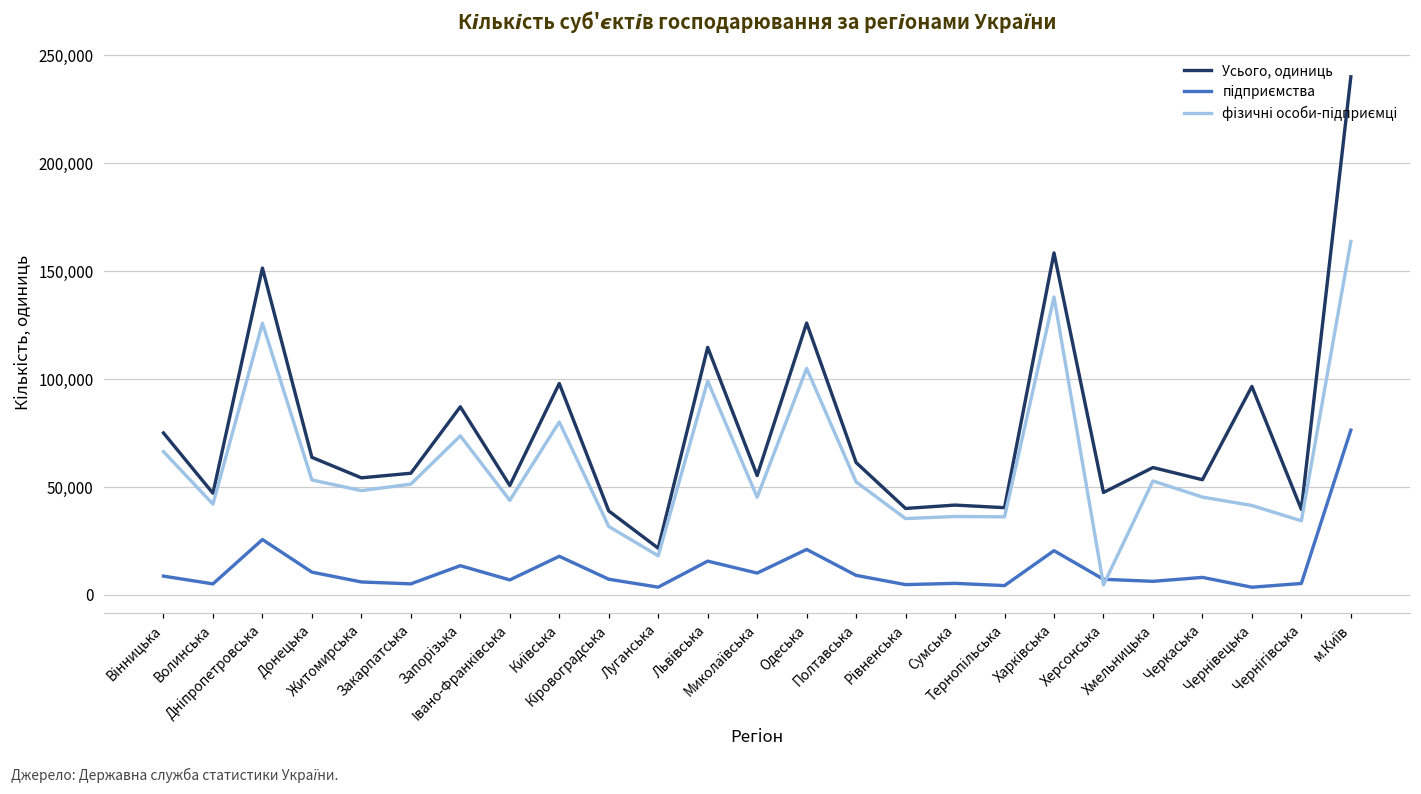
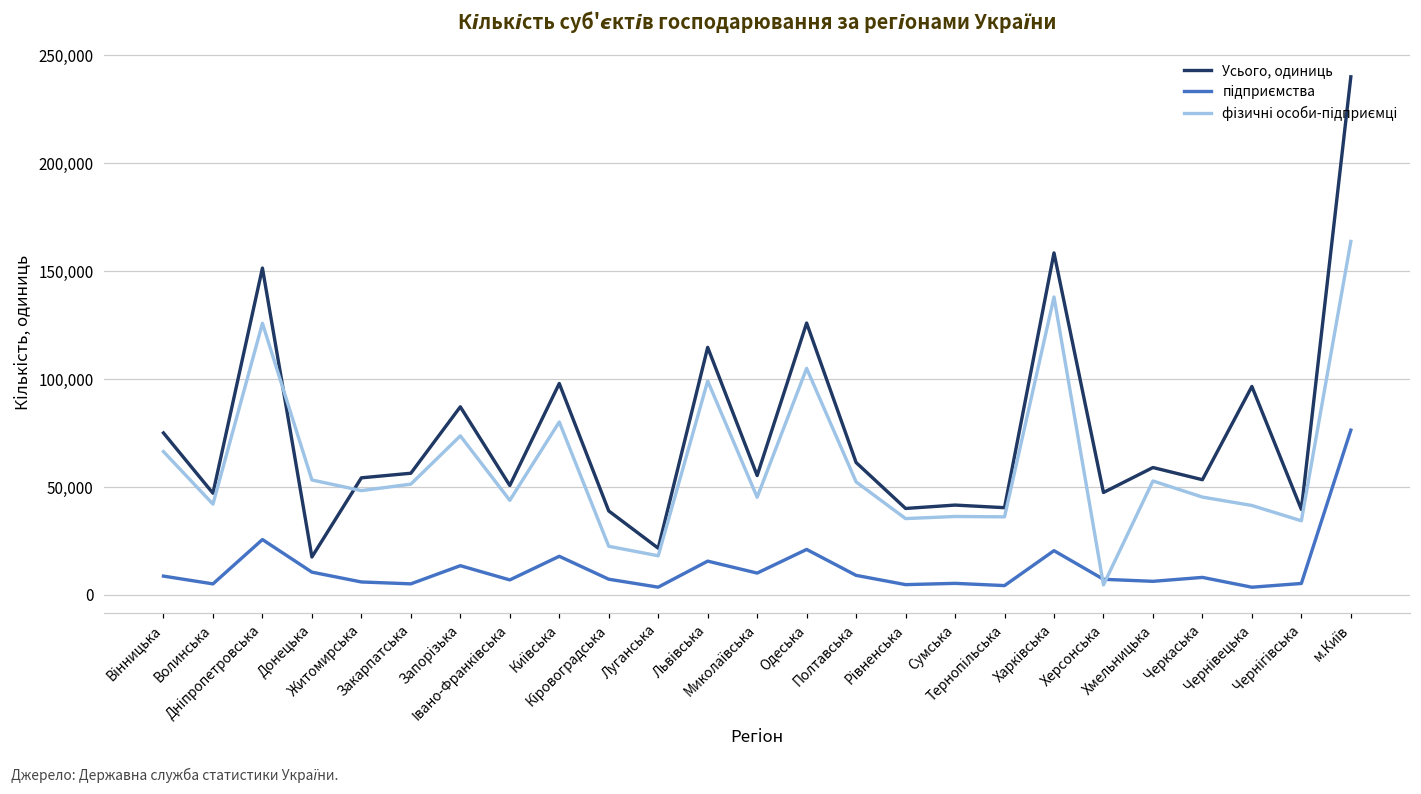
Усього, одиниць, Донецька: 64,000 -> 18,000
фізичні особи-підприємці, Кіровоградська: 32,000 -> 22,000
